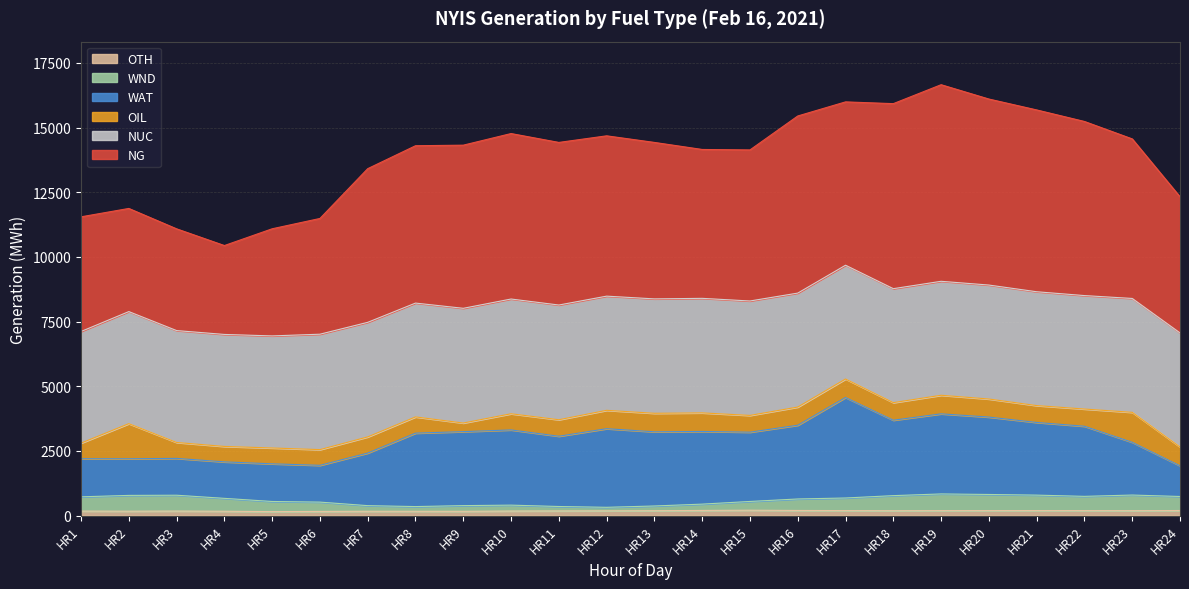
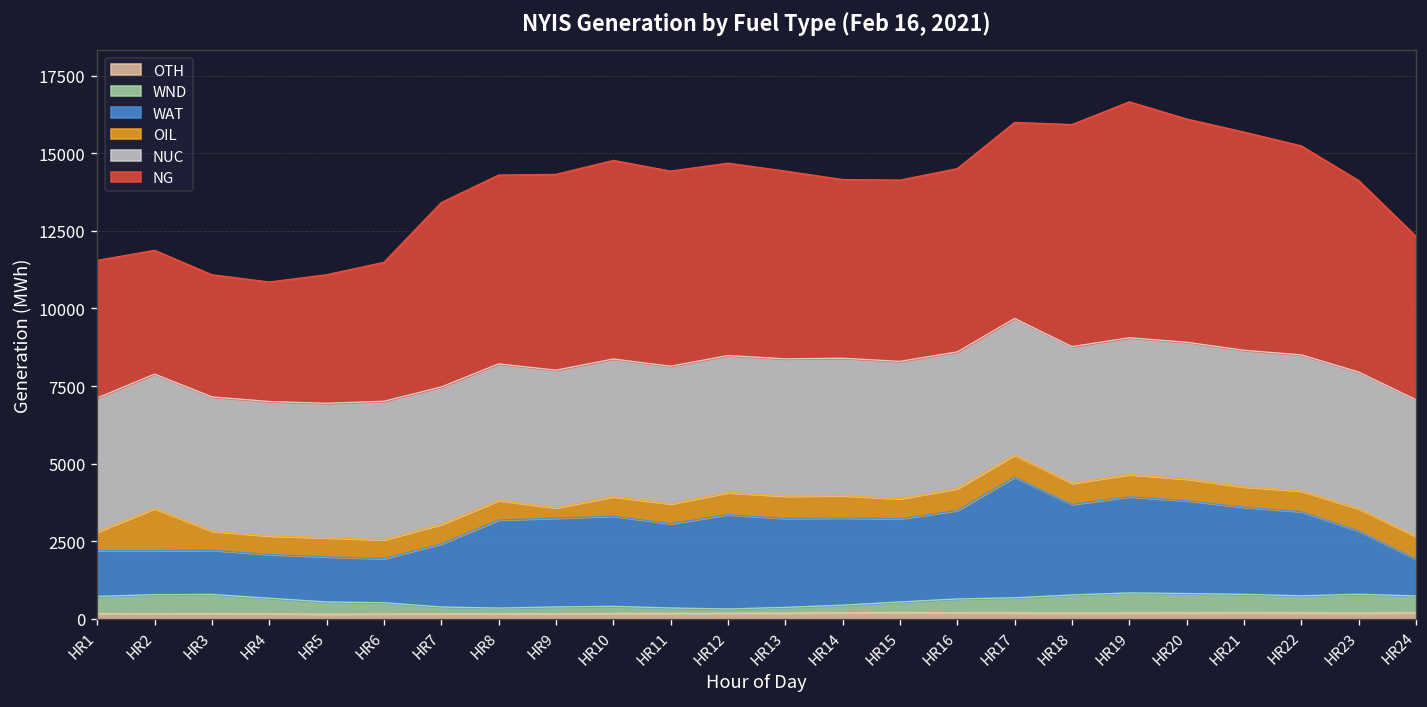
NG, HR4: 3400 -> 3800
NG, HR16: 6800 -> 5900
OIL, HR23: 1200 -> 700
